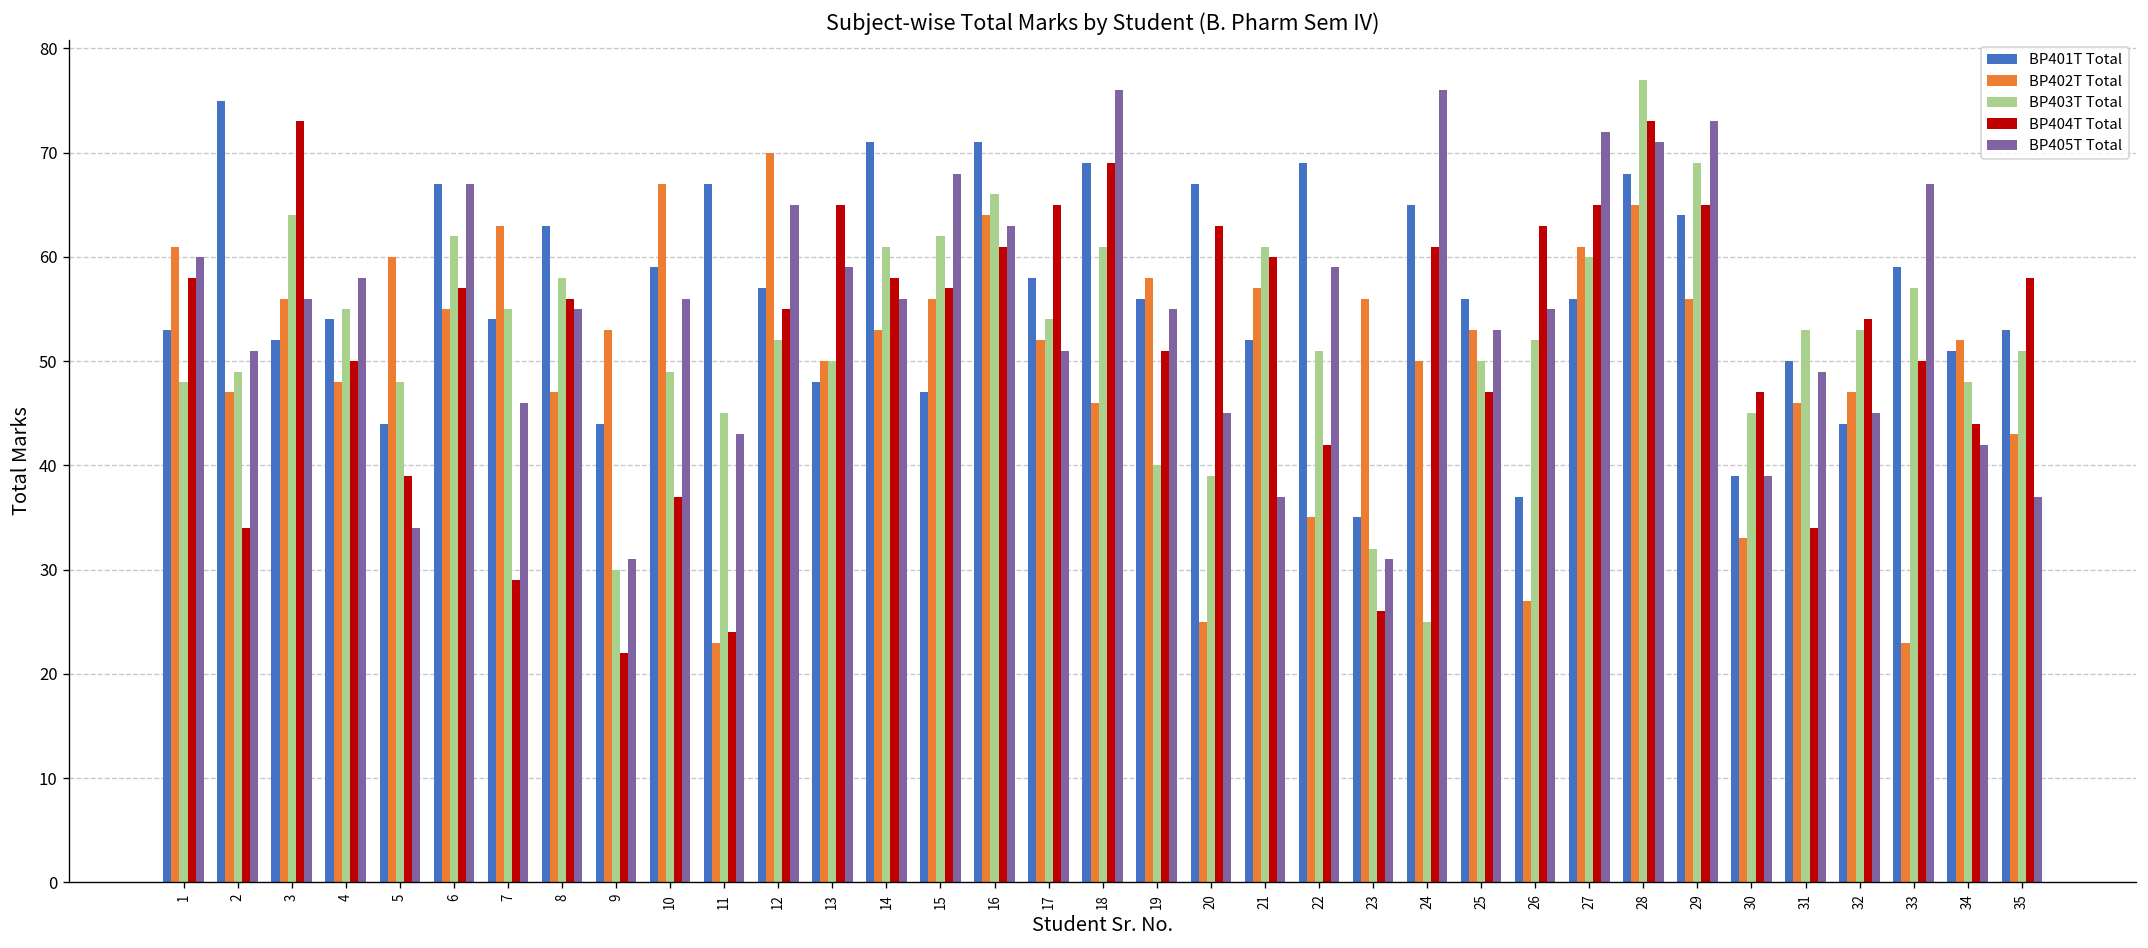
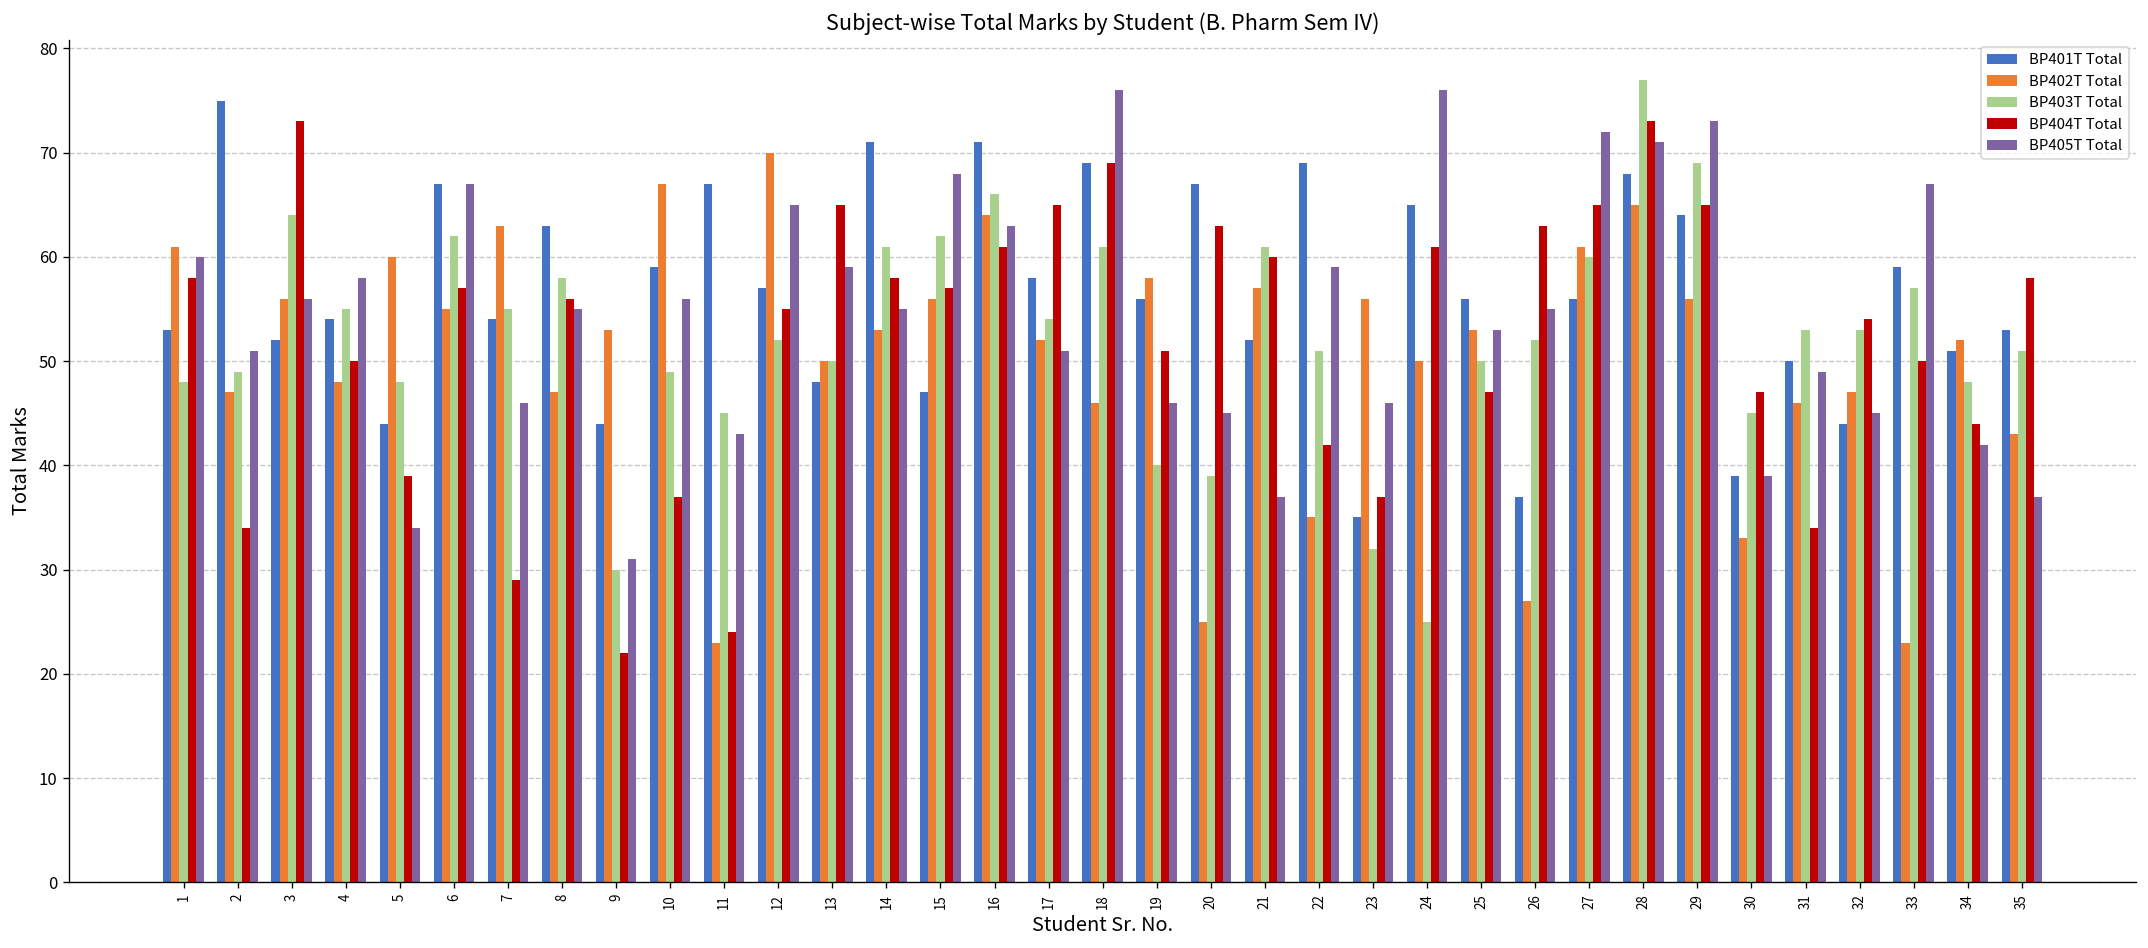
BP405T Total, 14: 56 -> 55
BP405T Total, 19: 55 -> 46
BP404T Total, 23: 26 -> 37
BP405T Total, 23: 31 -> 46
